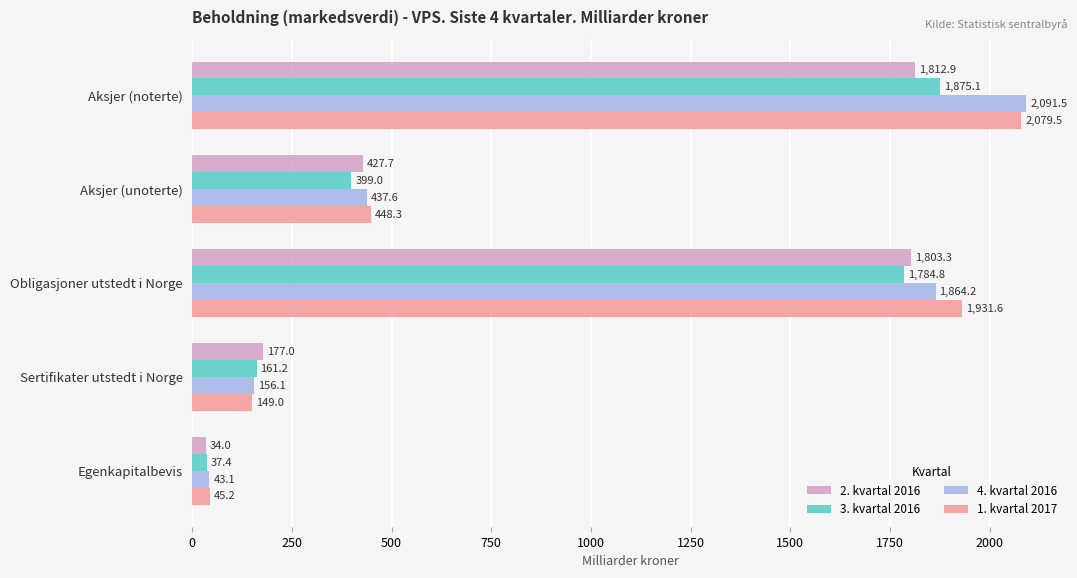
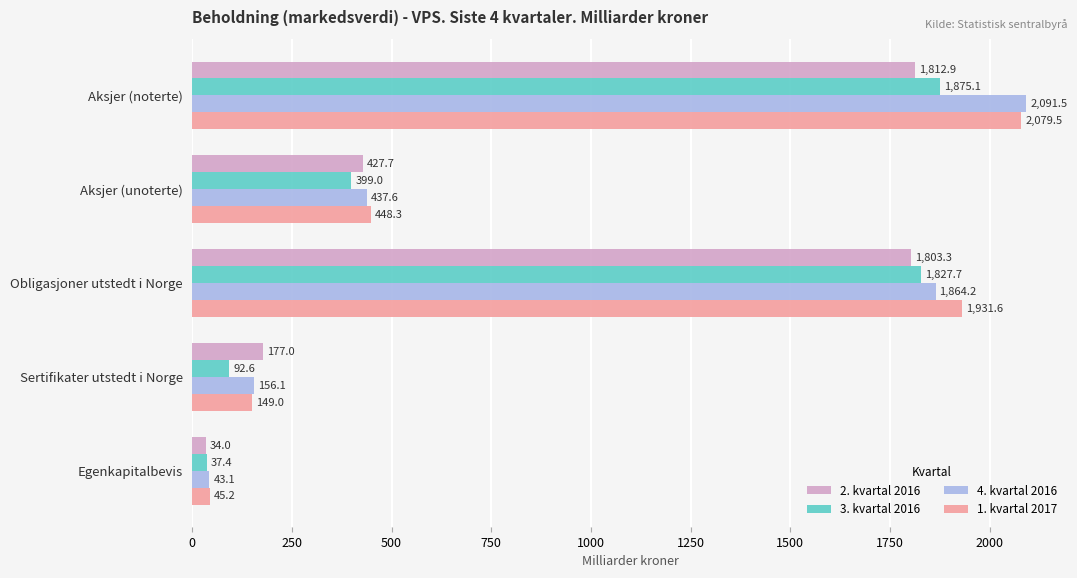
3. kvartal 2016, Obligasjoner utstedt i Norge: 1,784.8 -> 1,827.7
3. kvartal 2016, Sertifikater utstedt i Norge: 161.2 -> 92.6
